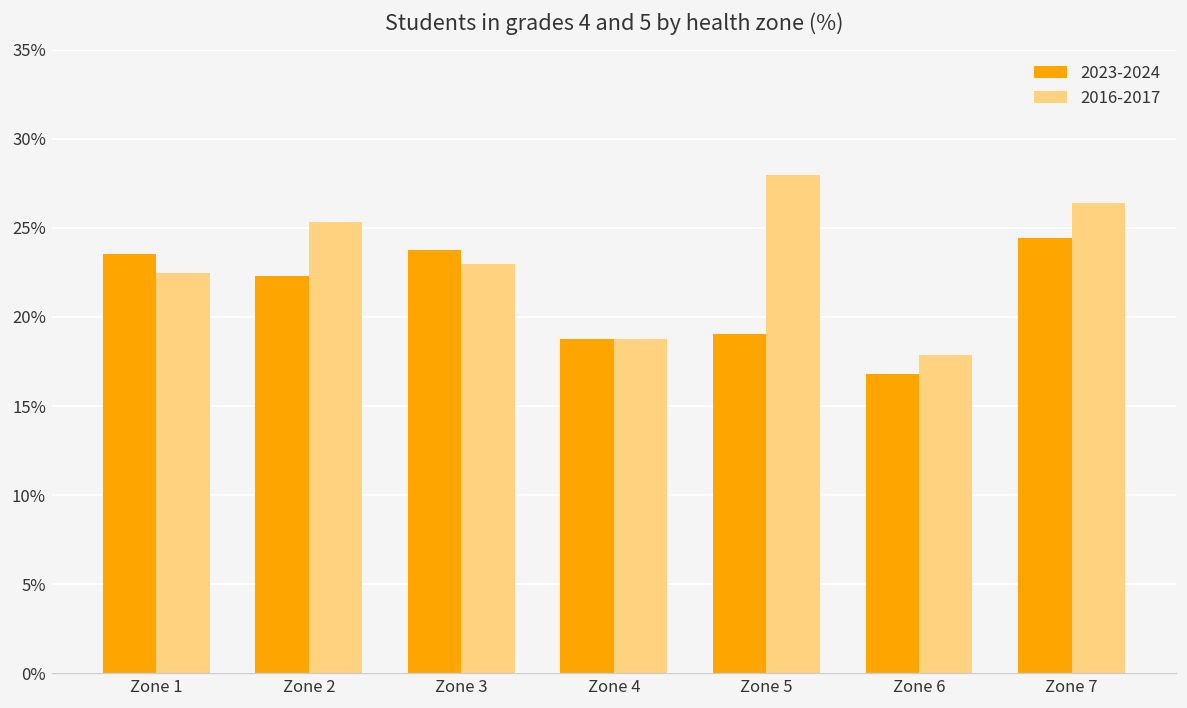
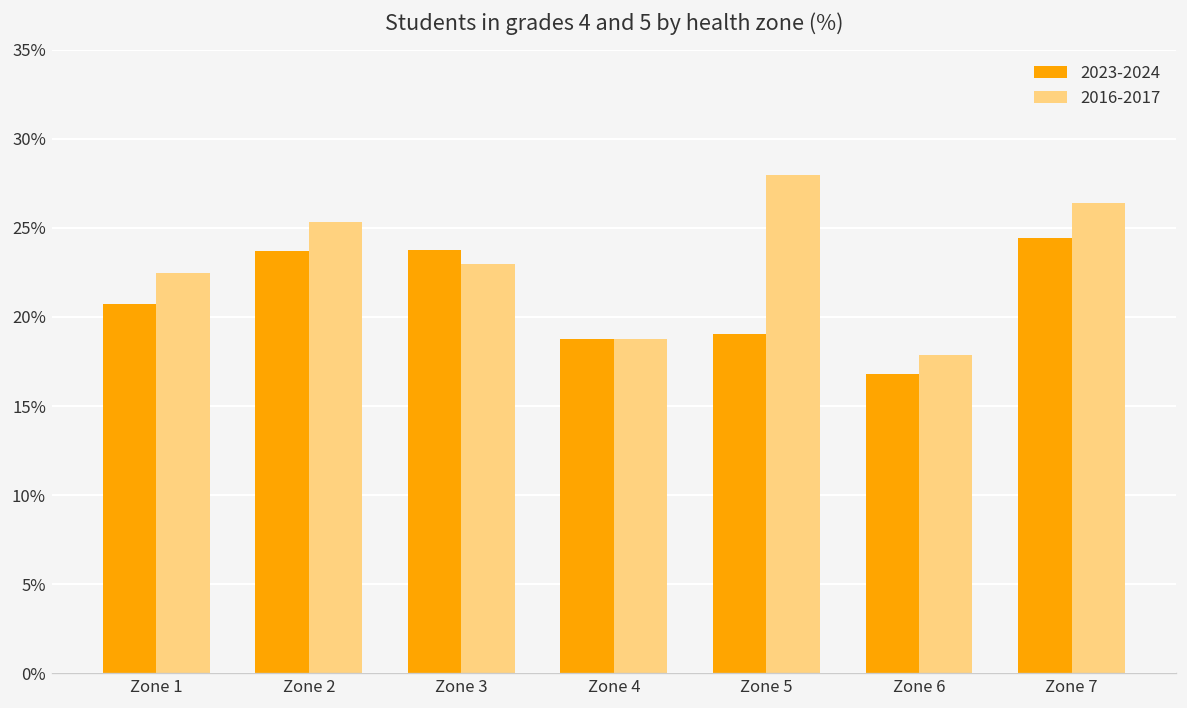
2023-2024, Zone 1: 23.5% -> 20.7%
2023-2024, Zone 2: 22.3% -> 23.7%
